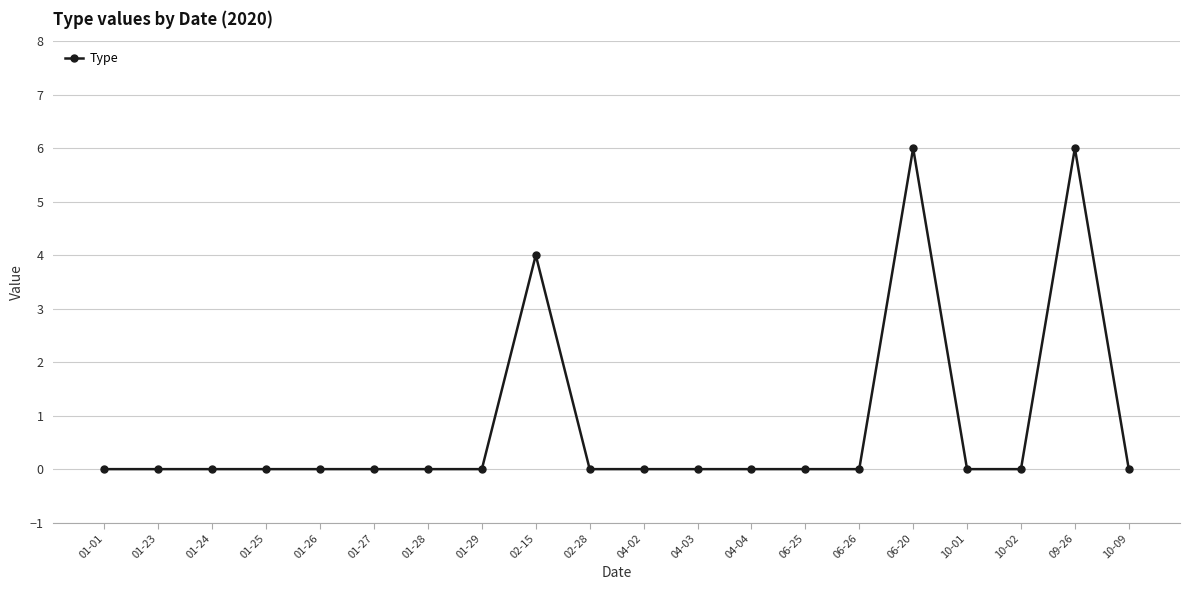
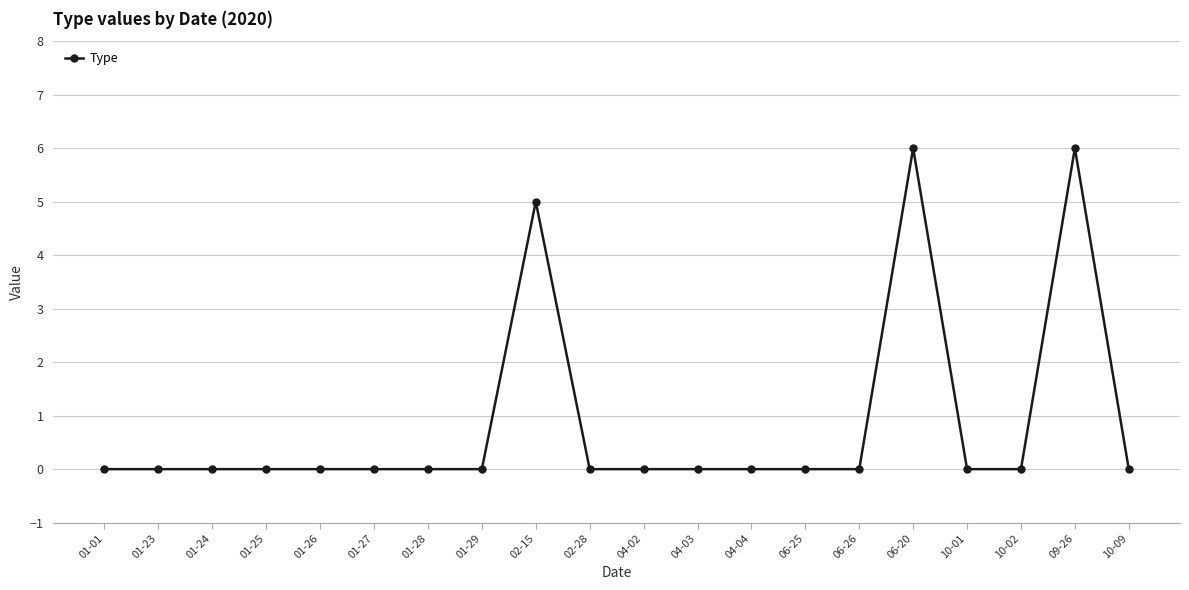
02-15: 4 -> 5
